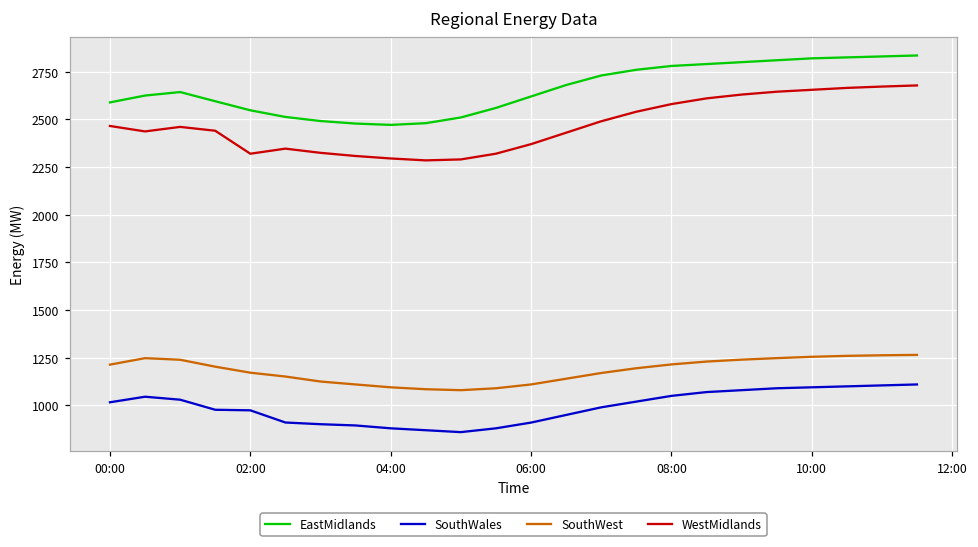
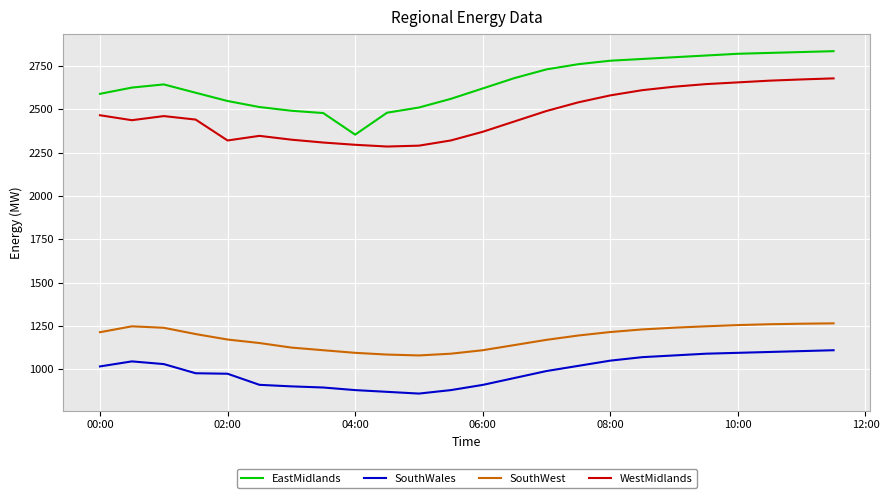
EastMidlands, 04:00: 2470 -> 2350
